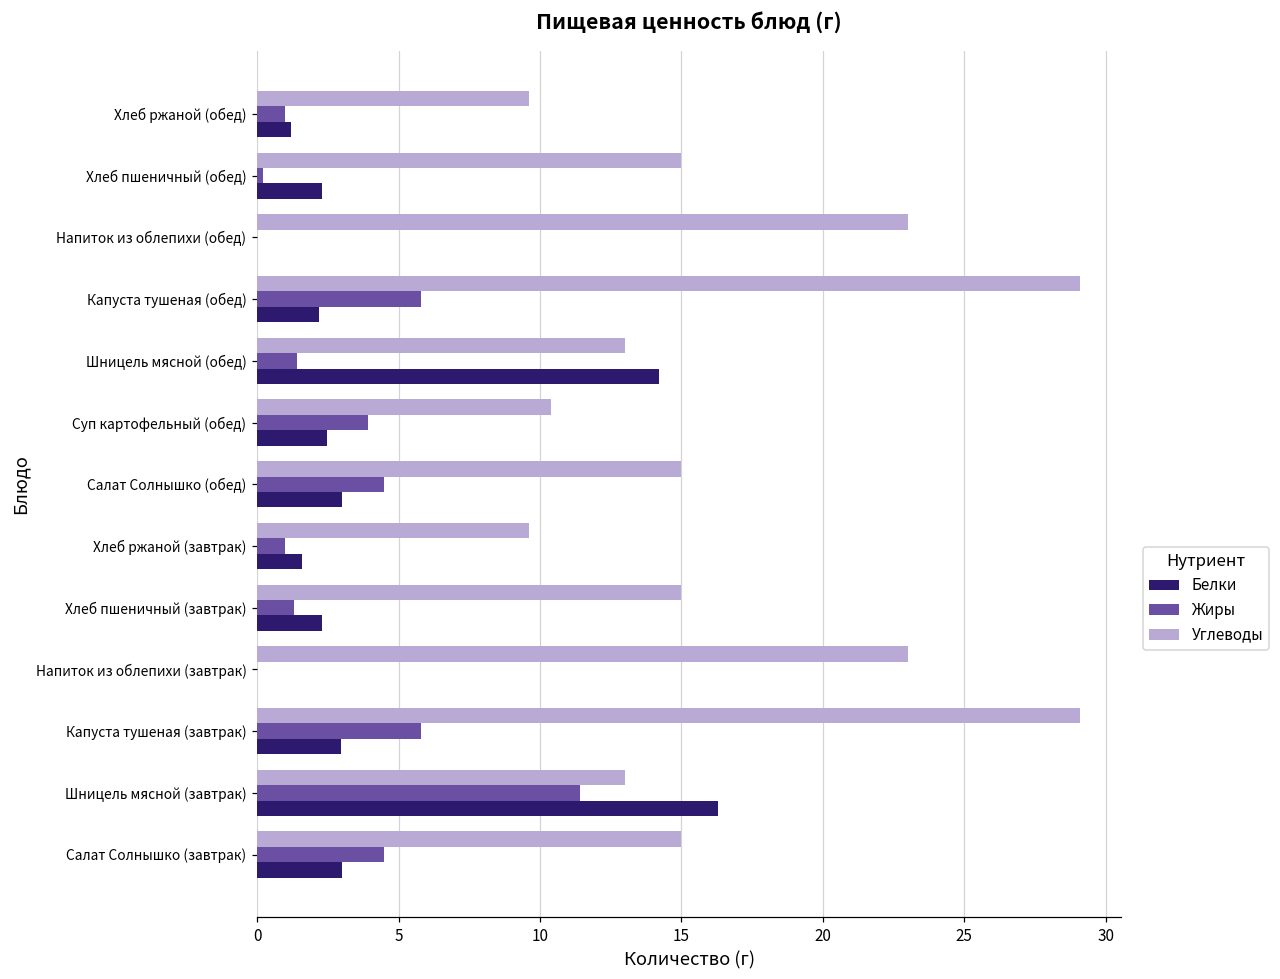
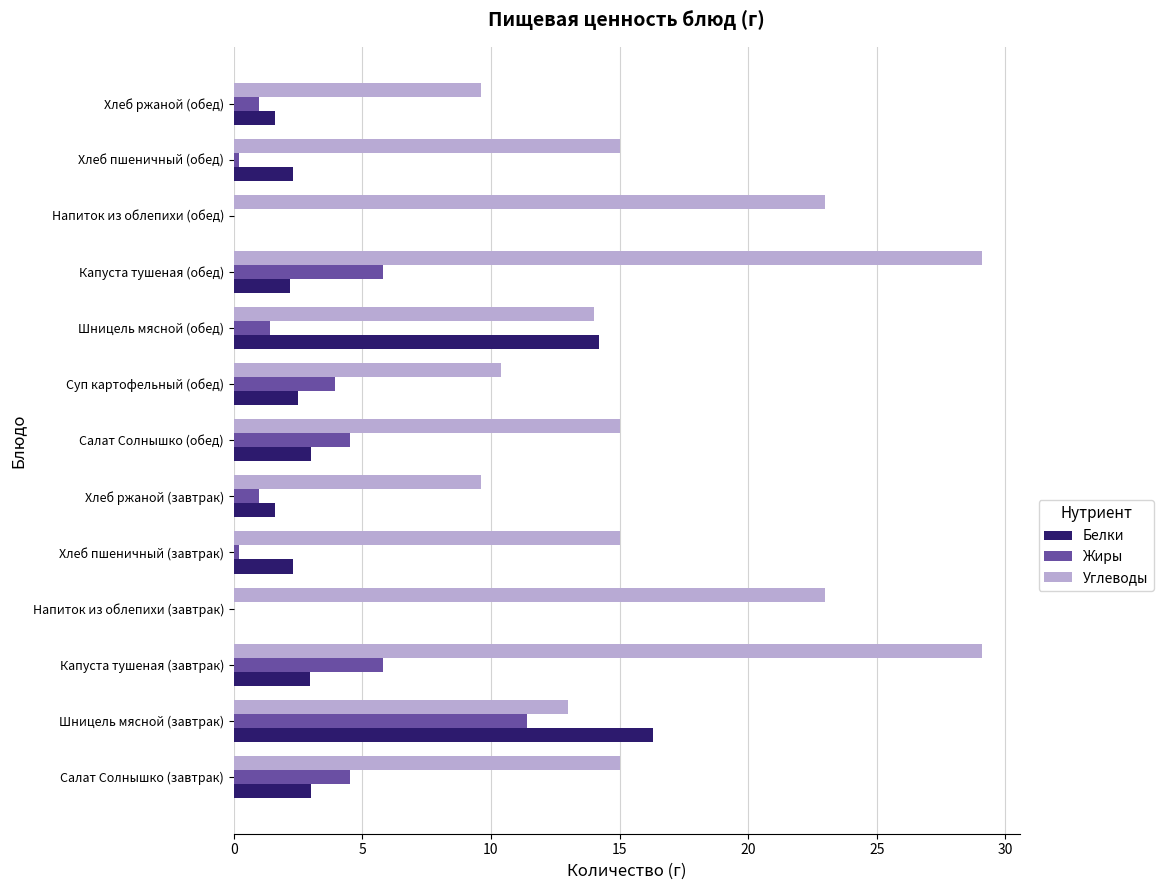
Белки, Хлеб ржаной (обед): 1.2 -> 1.6
Углеводы, Шницель мясной (обед): 13 -> 14
Жиры, Хлеб пшеничный (завтрак): 1.3 -> 0.2
